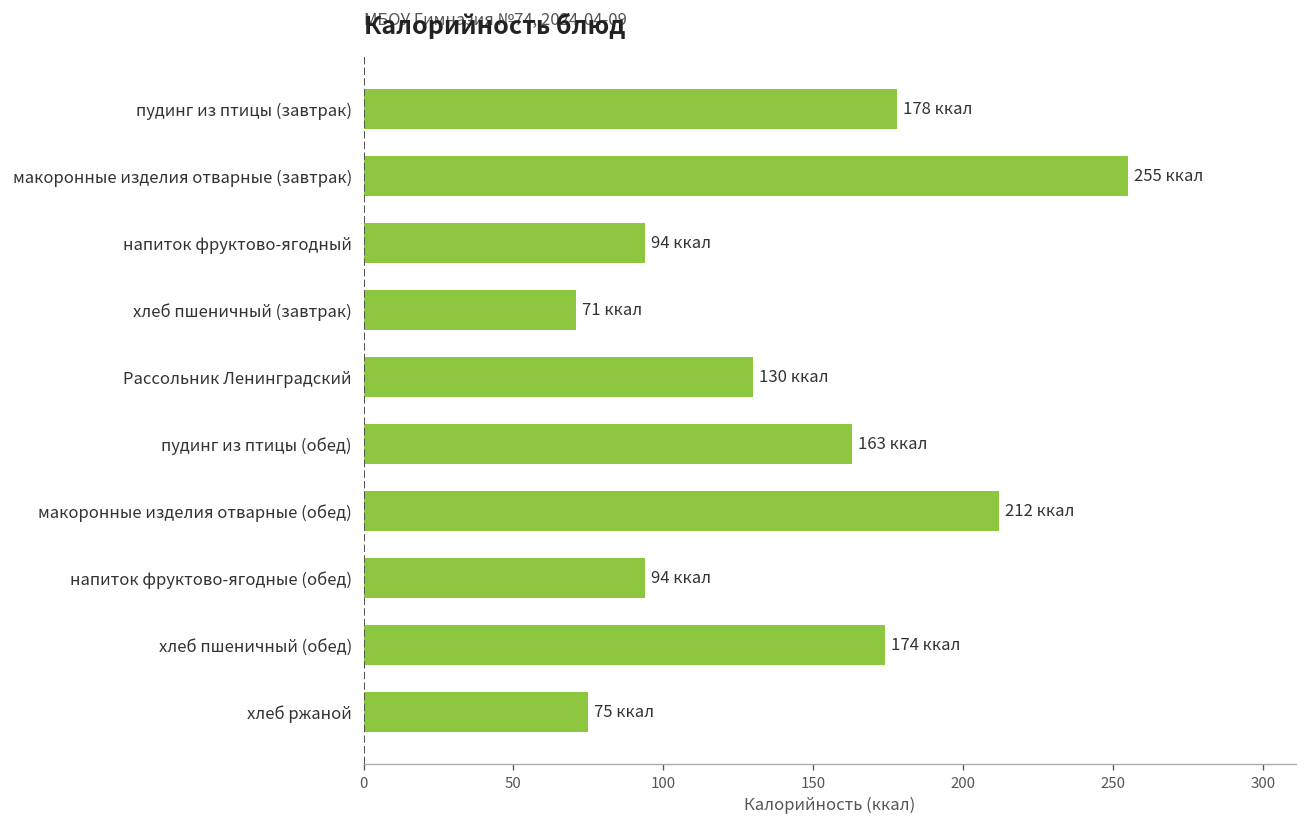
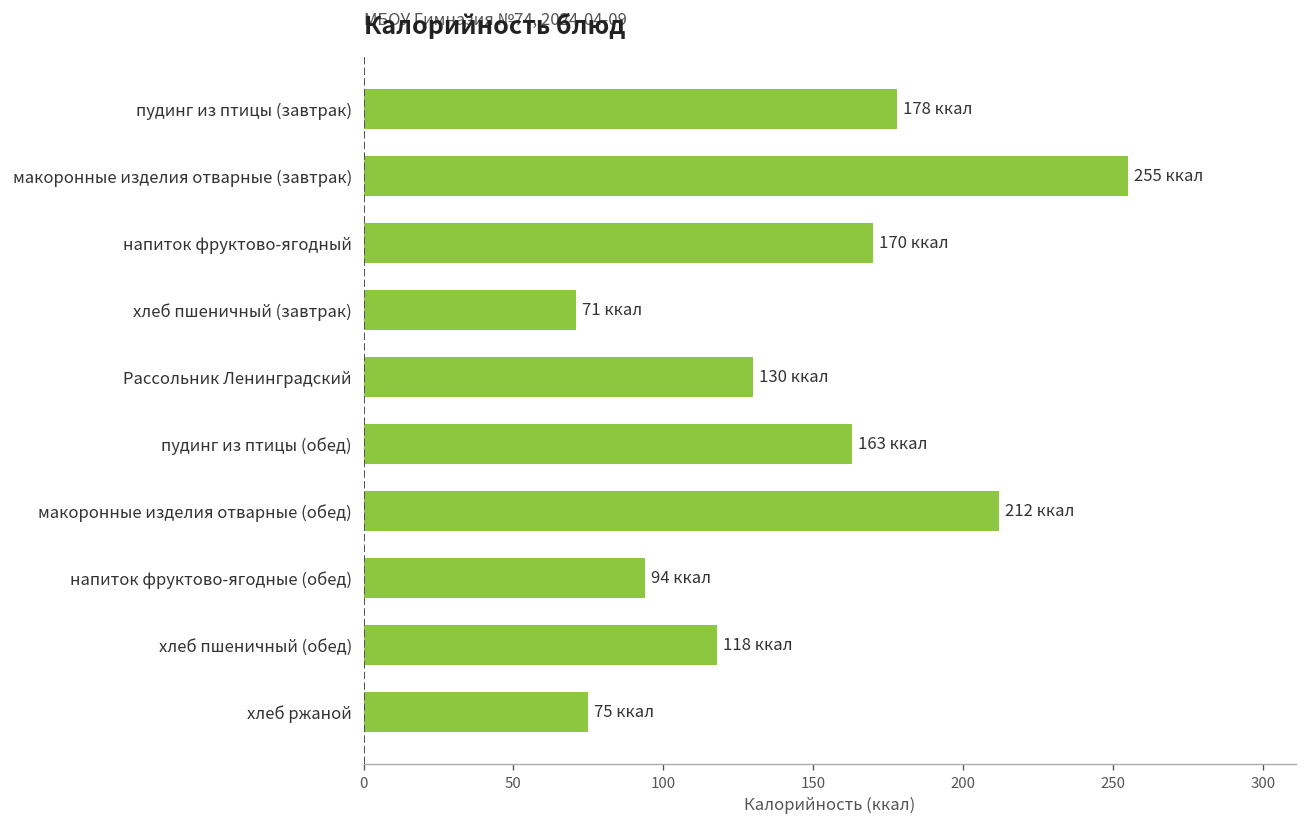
напиток фруктово-ягодный: 94 -> 170
хлеб пшеничный (обед): 174 -> 118
